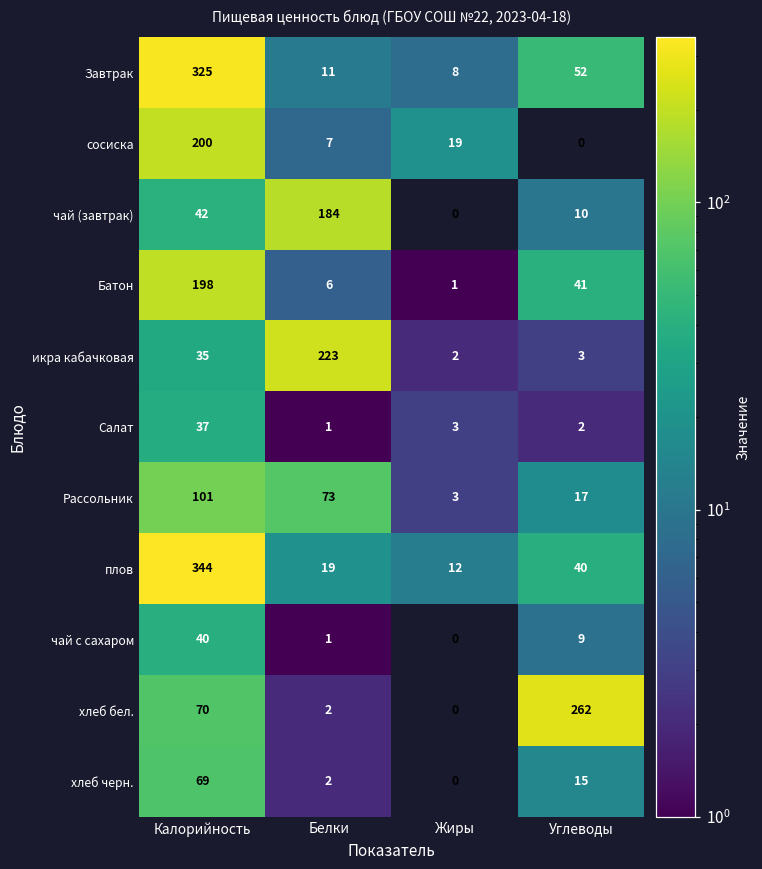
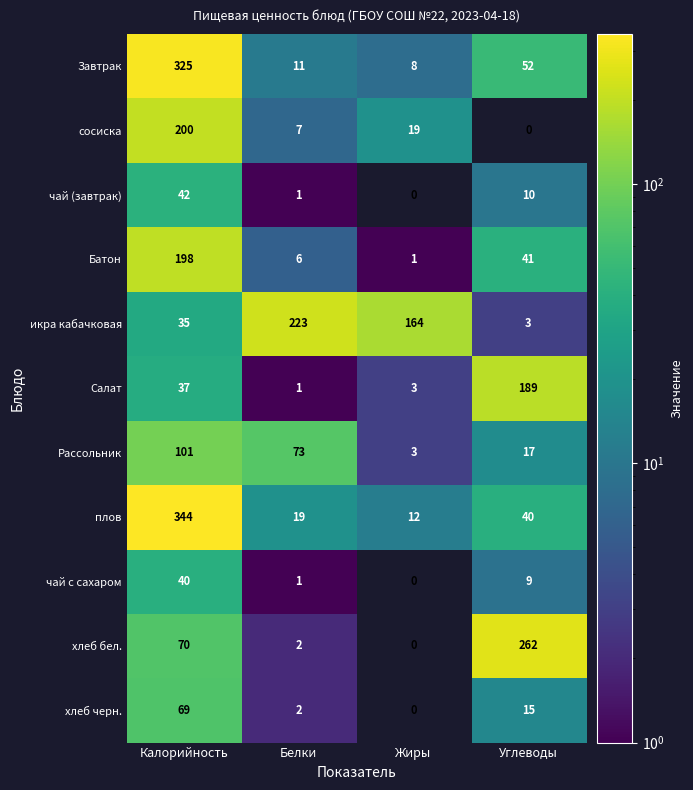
чай (завтрак), Белки: 184 -> 1
икра кабачковая, Жиры: 2 -> 164
Салат, Углеводы: 2 -> 189
